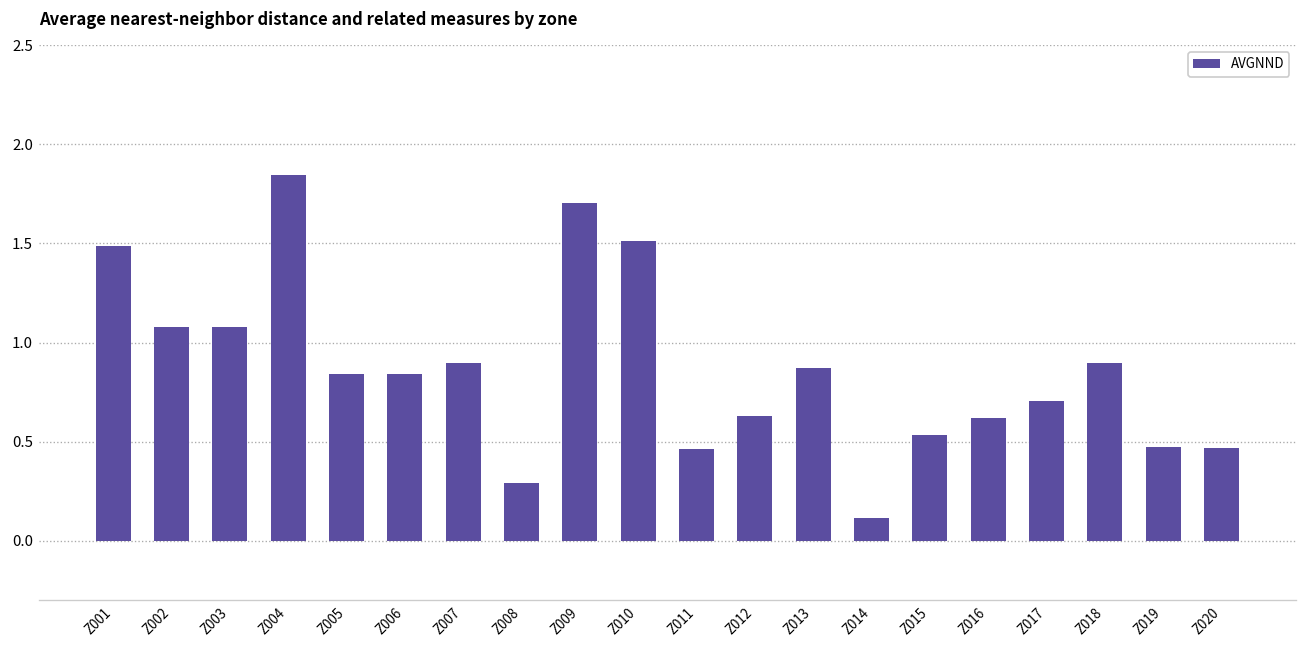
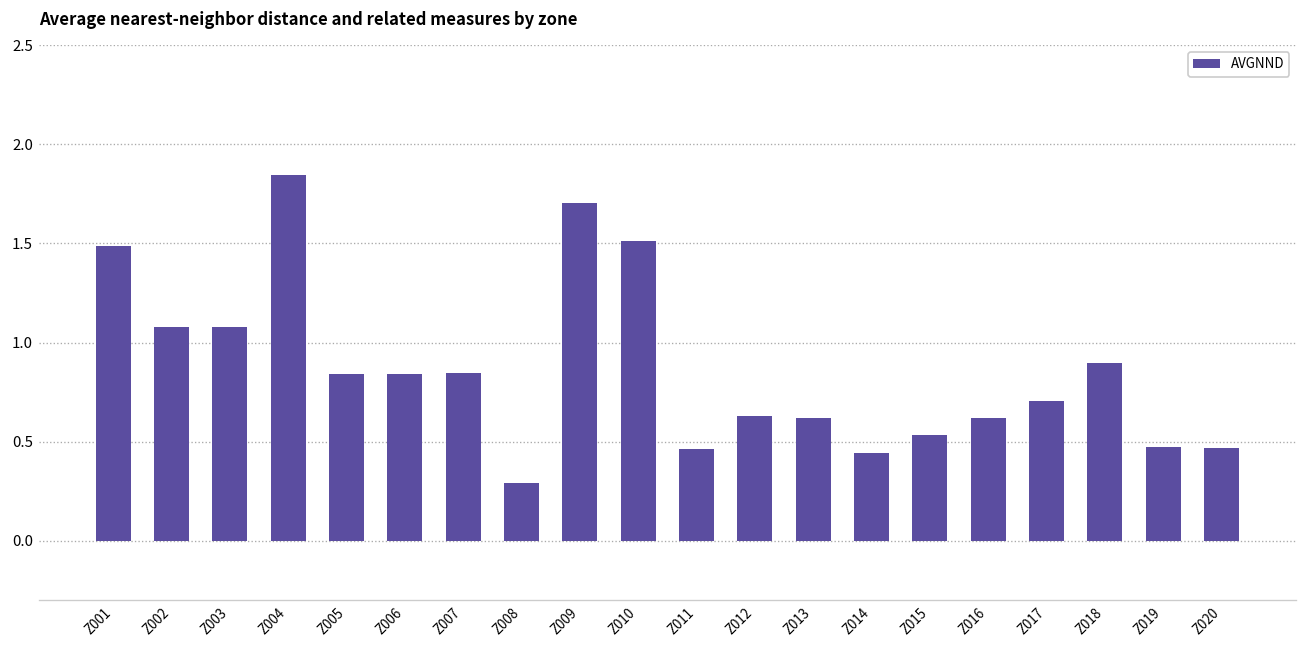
Z007: 0.90 -> 0.85
Z013: 0.87 -> 0.62
Z014: 0.12 -> 0.44
